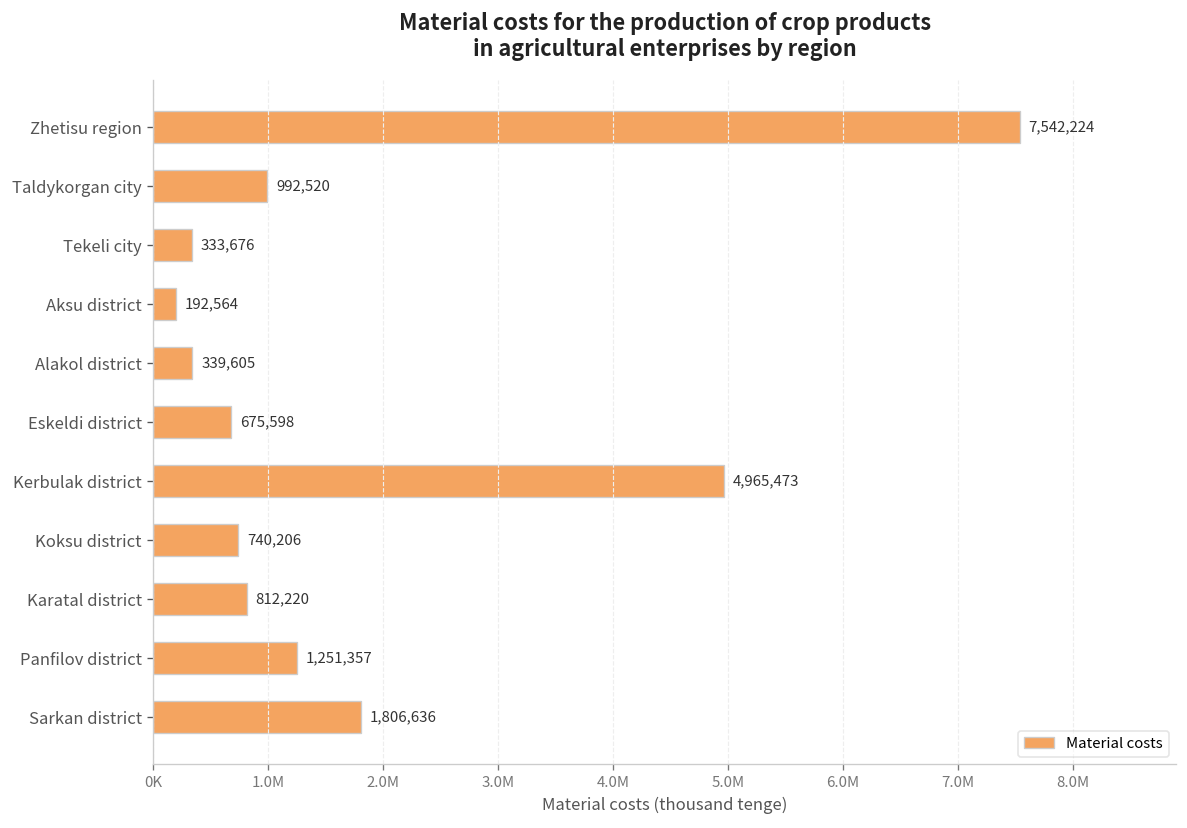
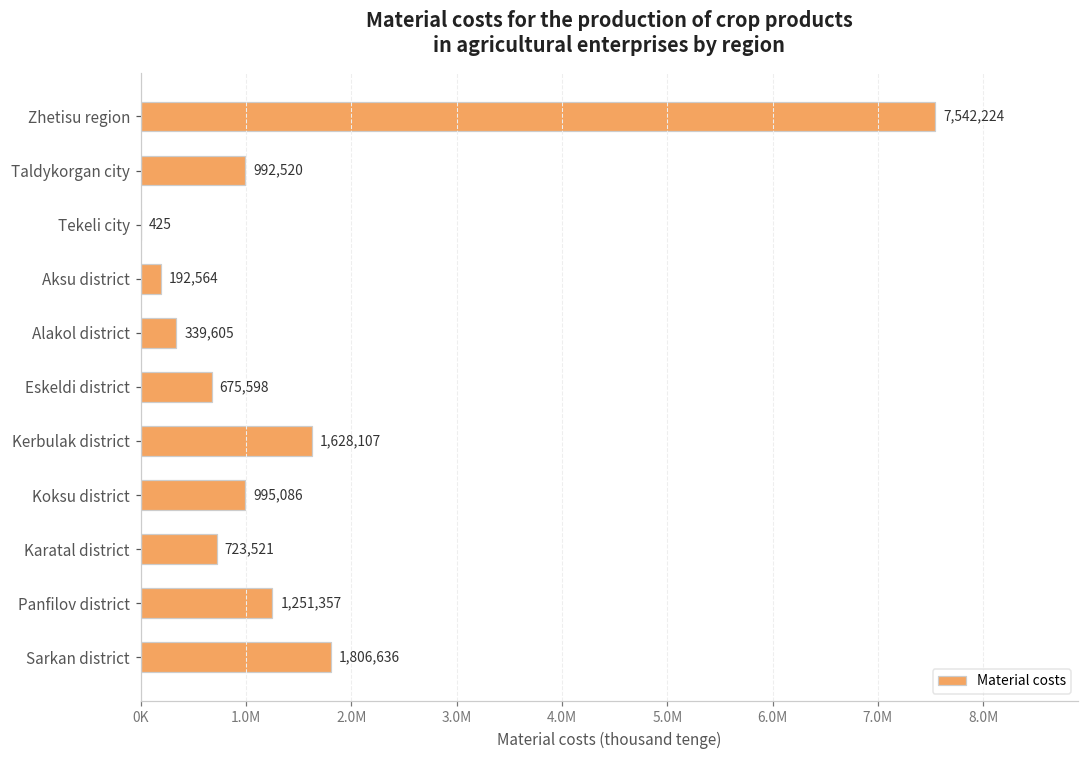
Tekeli city: 333,676 -> 425
Kerbulak district: 4,965,473 -> 1,628,107
Koksu district: 740,206 -> 995,086
Karatal district: 812,220 -> 723,521
